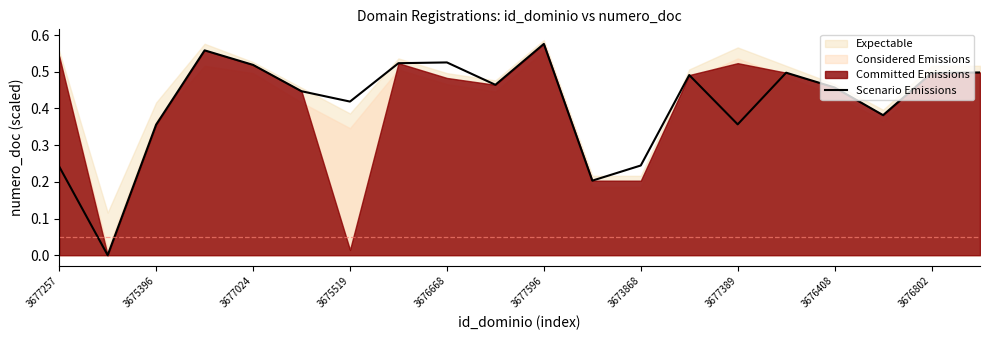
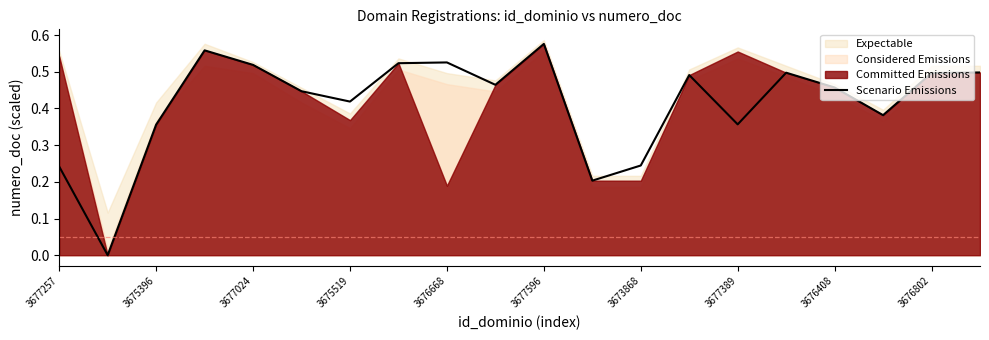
Committed Emissions, 3675519: 0.01 -> 0.37
Committed Emissions, 3676668: 0.48 -> 0.19
Committed Emissions, 3677389: 0.52 -> 0.56
